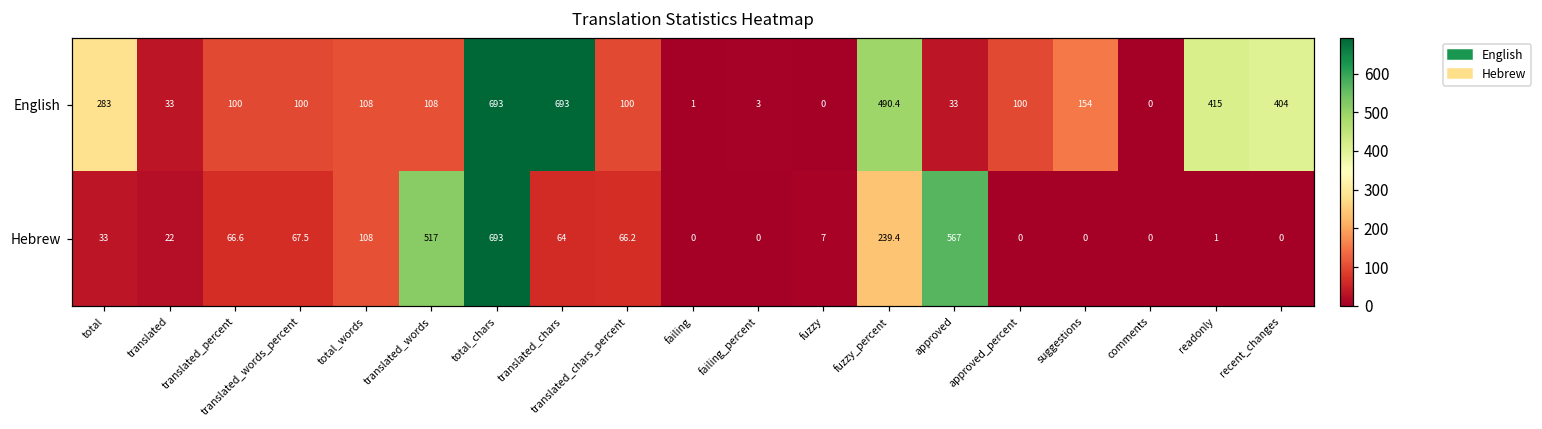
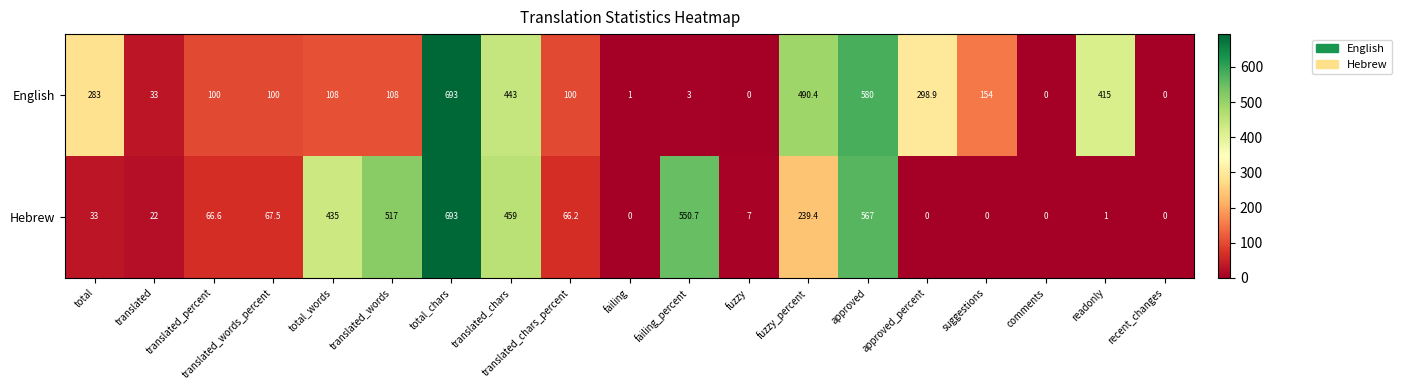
English, translated_chars: 693 -> 443
English, approved: 33 -> 580
English, approved_percent: 100 -> 298.9
English, recent_changes: 404 -> 0
Hebrew, total_words: 108 -> 435
Hebrew, translated_chars: 64 -> 459
Hebrew, failing_percent: 0 -> 550.7
